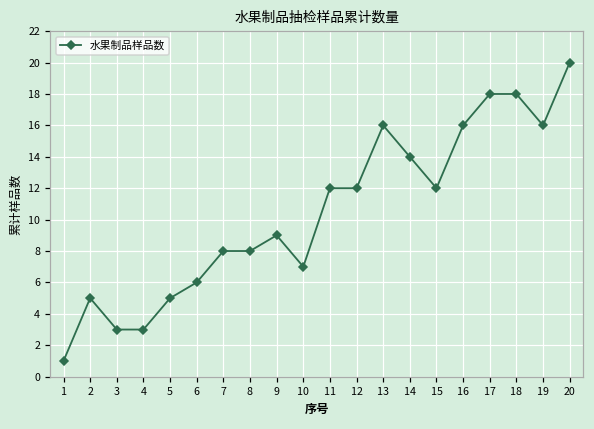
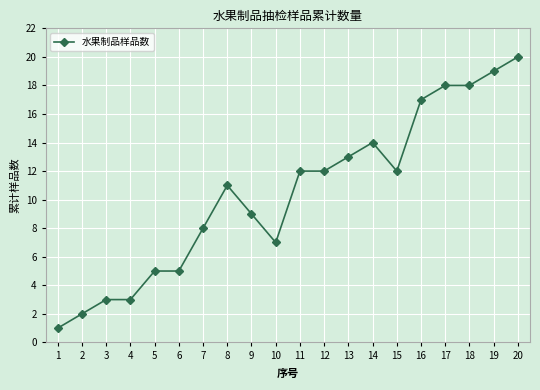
2: 5 -> 2
6: 6 -> 5
8: 8 -> 11
13: 16 -> 13
16: 16 -> 17
19: 16 -> 19
